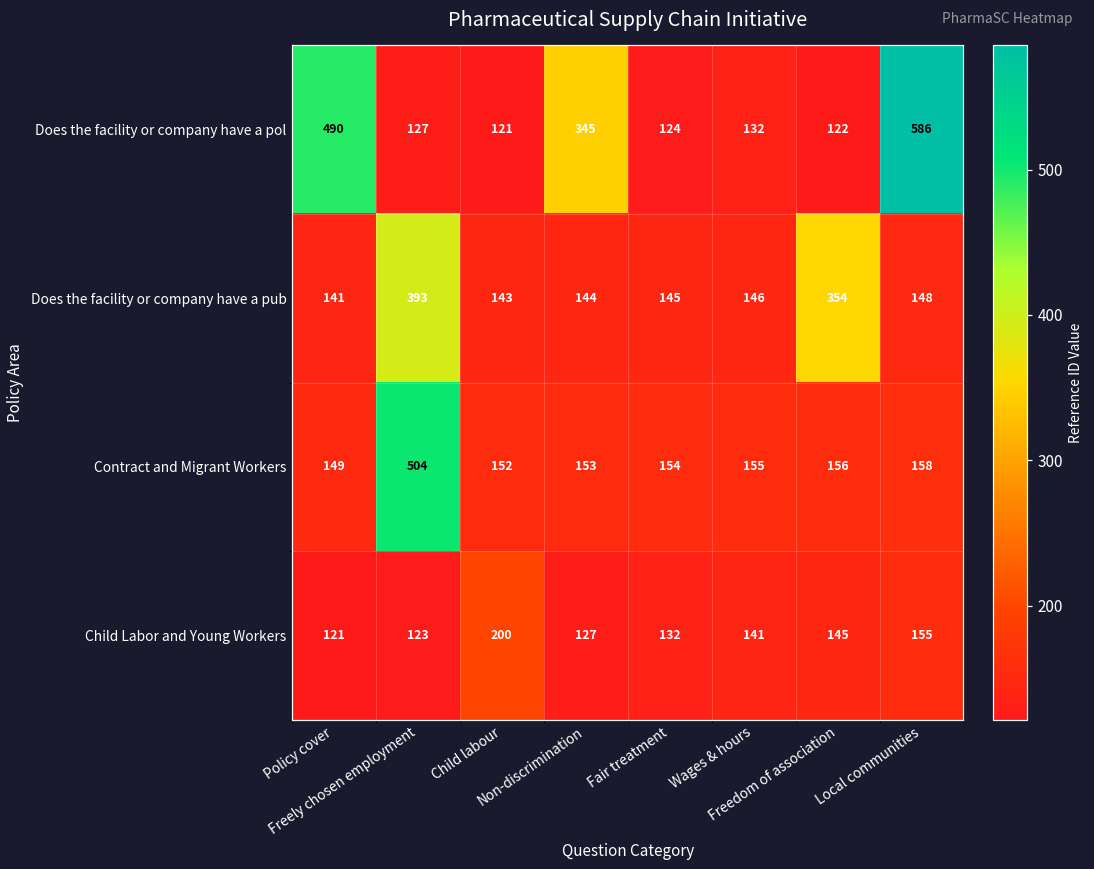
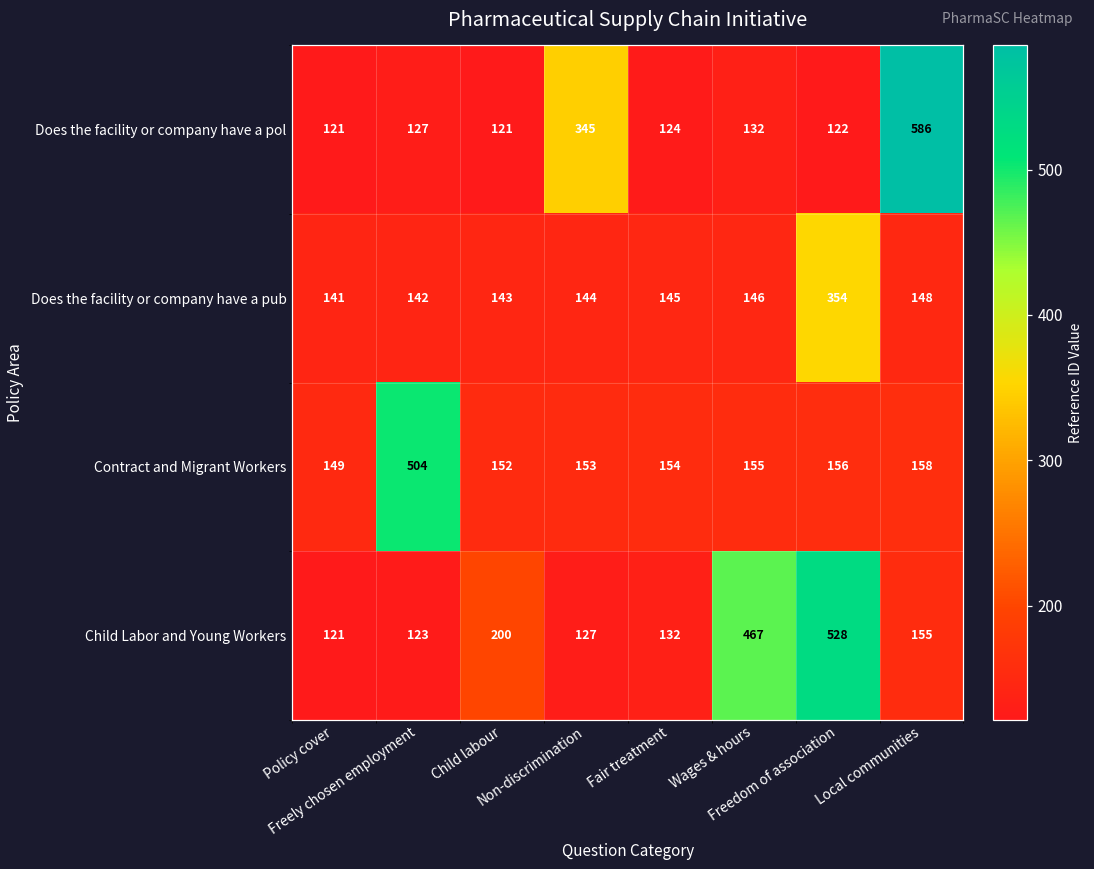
Does the facility or company have a pol, Policy cover: 490 -> 121
Does the facility or company have a pub, Freely chosen employment: 393 -> 142
Child Labor and Young Workers, Wages & hours: 141 -> 467
Child Labor and Young Workers, Freedom of association: 145 -> 528
